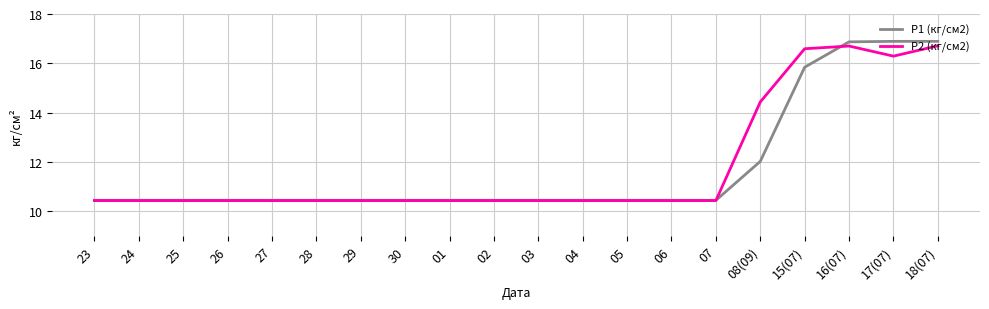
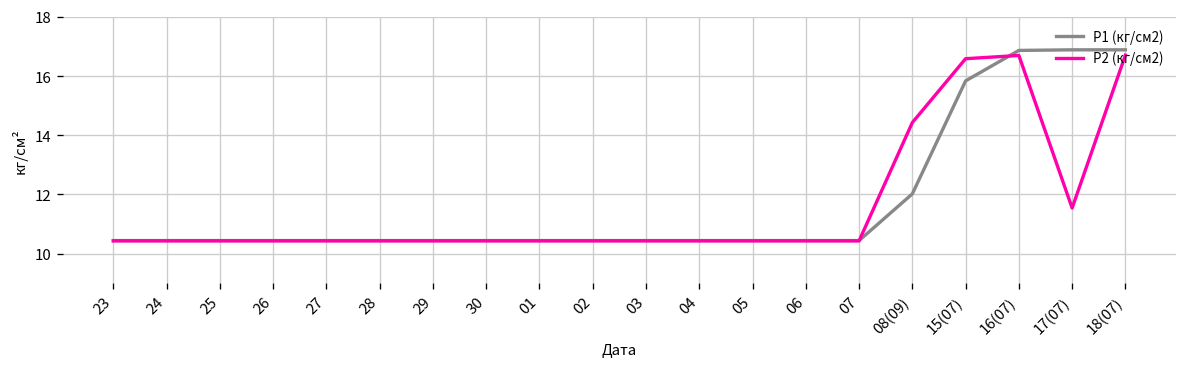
P2 (кг/см2), 17(07): 16.3 -> 11.5
